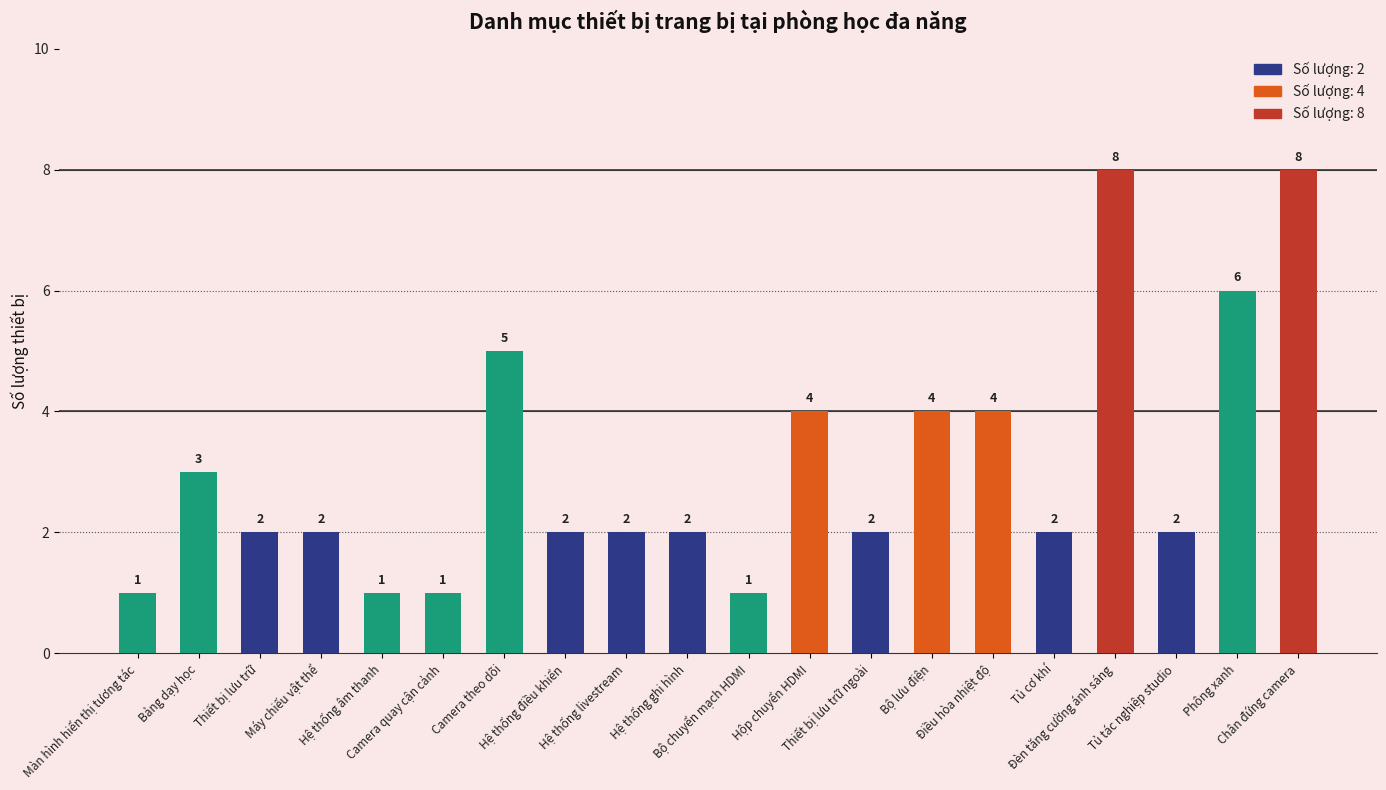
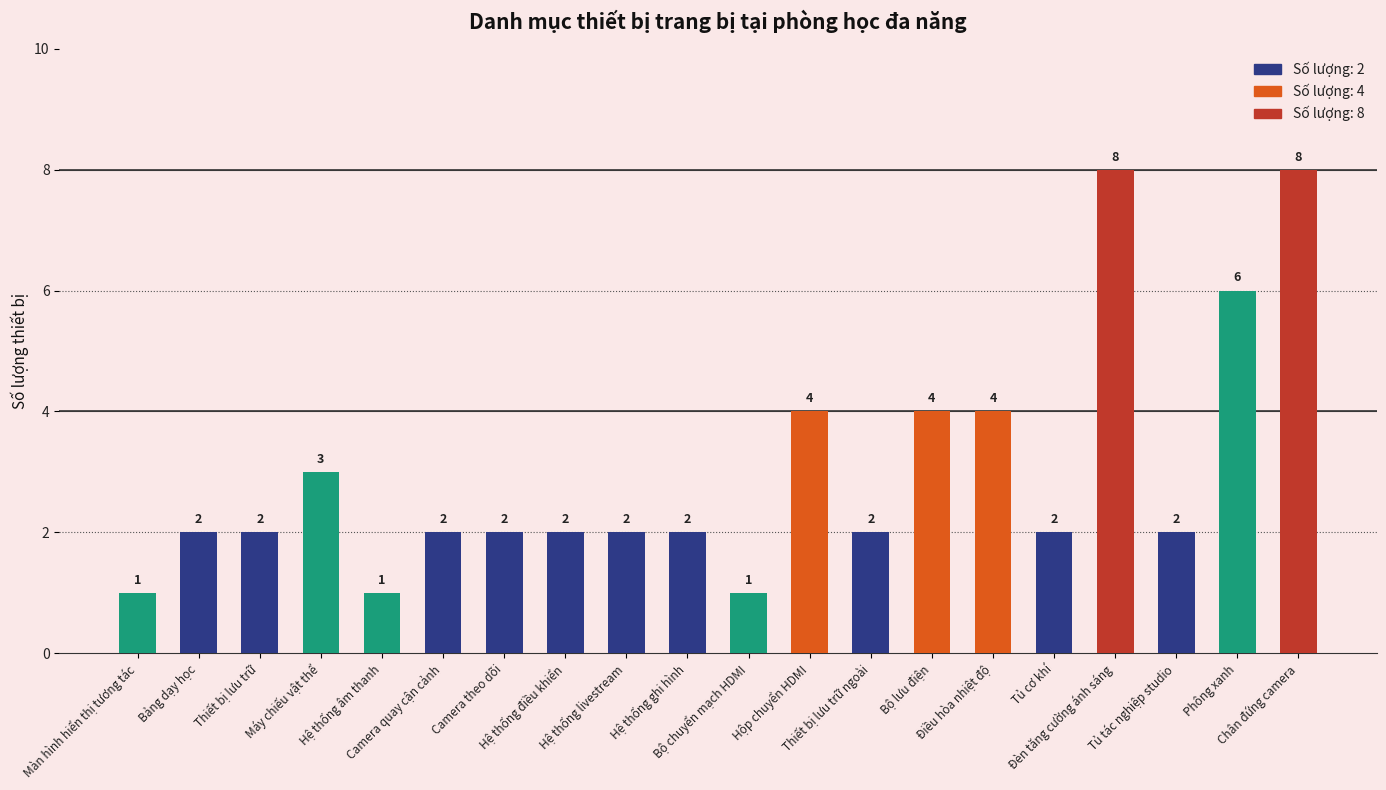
Bảng dạy học: 3 -> 2
Máy chiếu vật thể: 2 -> 3
Camera quay cận cảnh: 1 -> 2
Camera theo dõi: 5 -> 2
